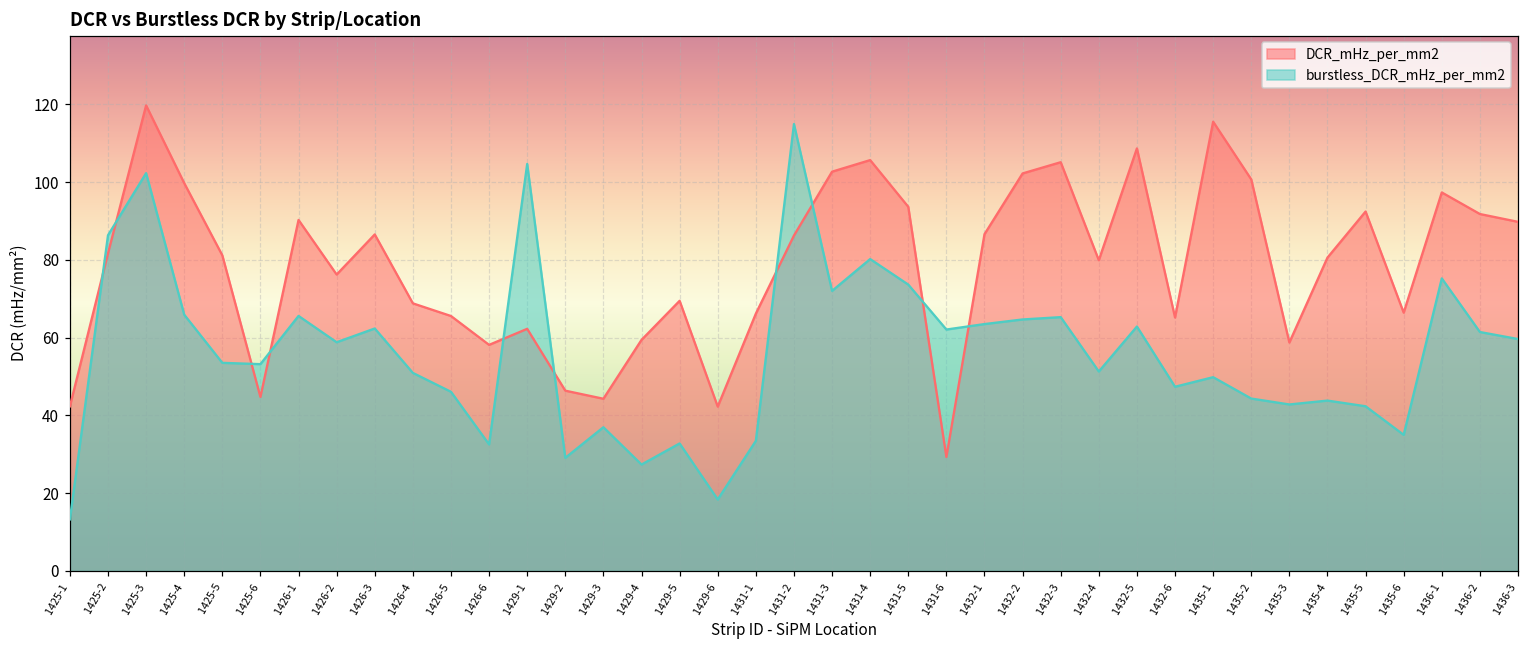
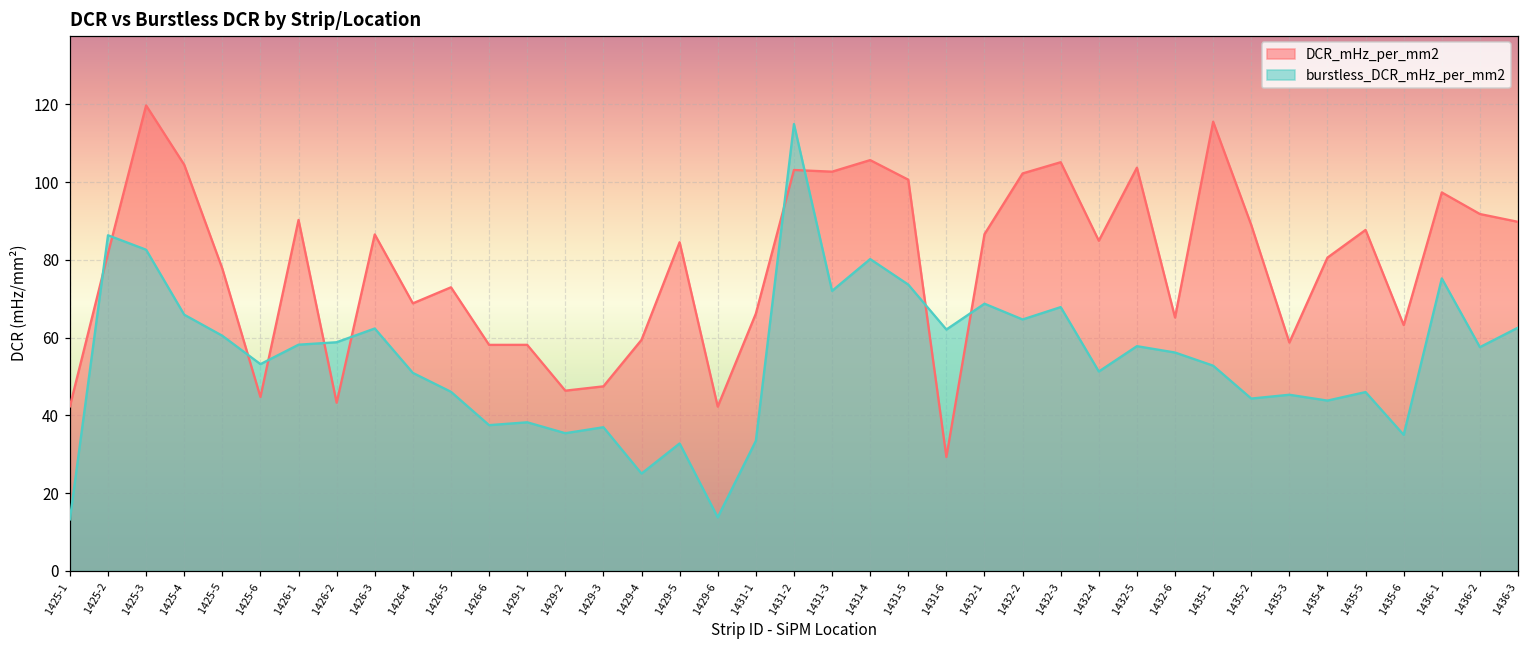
burstless_DCR_mHz_per_mm2, 1425-3: 102 -> 83
DCR_mHz_per_mm2, 1425-4: 100 -> 104
DCR_mHz_per_mm2, 1425-5: 81 -> 78
burstless_DCR_mHz_per_mm2, 1425-5: 54 -> 60
burstless_DCR_mHz_per_mm2, 1426-1: 66 -> 58
DCR_mHz_per_mm2, 1426-2: 76 -> 43
DCR_mHz_per_mm2, 1426-5: 66 -> 73
burstless_DCR_mHz_per_mm2, 1426-6: 33 -> 37
DCR_mHz_per_mm2, 1429-1: 62 -> 58
burstless_DCR_mHz_per_mm2, 1429-1: 105 -> 38
burstless_DCR_mHz_per_mm2, 1429-2: 29 -> 35
DCR_mHz_per_mm2, 1429-3: 44 -> 47
burstless_DCR_mHz_per_mm2, 1429-4: 27 -> 25
DCR_mHz_per_mm2, 1429-5: 69 -> 85
burstless_DCR_mHz_per_mm2, 1429-6: 18 -> 14
DCR_mHz_per_mm2, 1431-2: 86 -> 103
DCR_mHz_per_mm2, 1431-5: 94 -> 101
burstless_DCR_mHz_per_mm2, 1432-1: 63 -> 69
burstless_DCR_mHz_per_mm2, 1432-3: 65 -> 68
DCR_mHz_per_mm2, 1432-4: 80 -> 85
DCR_mHz_per_mm2, 1432-5: 109 -> 104
burstless_DCR_mHz_per_mm2, 1432-5: 63 -> 58
burstless_DCR_mHz_per_mm2, 1432-6: 47 -> 56
burstless_DCR_mHz_per_mm2, 1435-1: 50 -> 53
DCR_mHz_per_mm2, 1435-2: 101 -> 89
burstless_DCR_mHz_per_mm2, 1435-3: 43 -> 45
DCR_mHz_per_mm2, 1435-5: 92 -> 88
burstless_DCR_mHz_per_mm2, 1435-5: 42 -> 46
DCR_mHz_per_mm2, 1435-6: 66 -> 63
burstless_DCR_mHz_per_mm2, 1436-2: 61 -> 58
burstless_DCR_mHz_per_mm2, 1436-3: 60 -> 63
